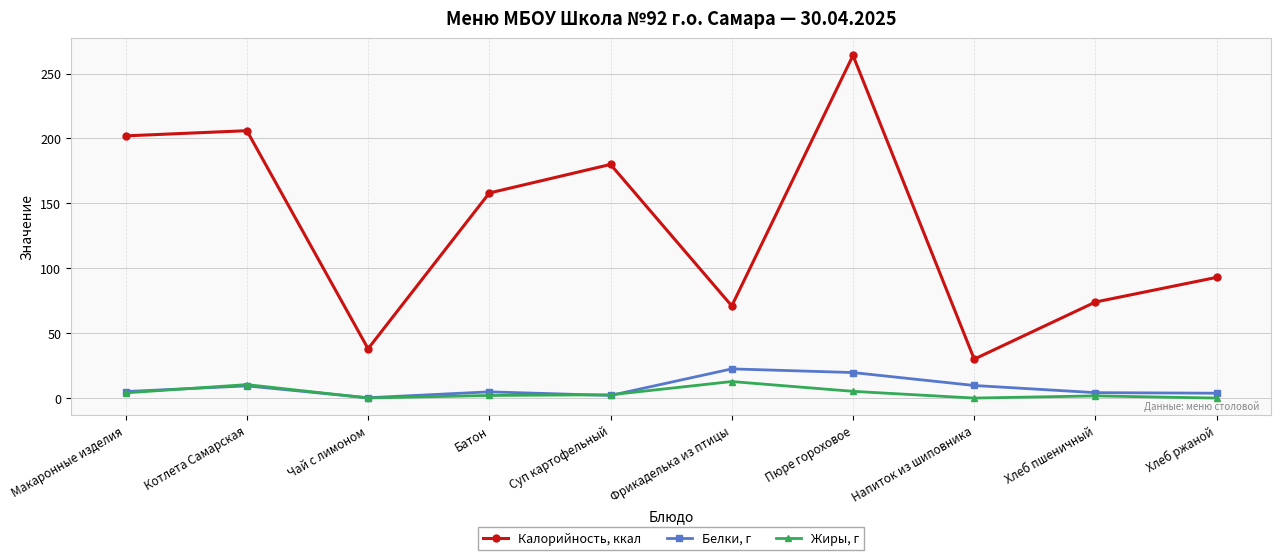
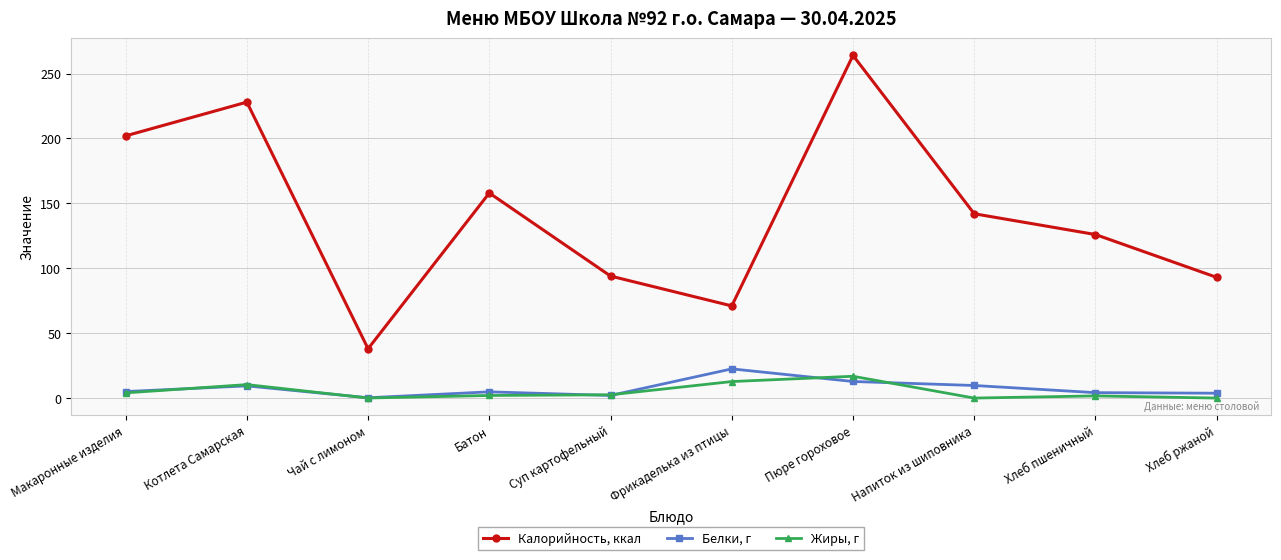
Калорийность, ккал, Котлета Самарская: 206 -> 228
Калорийность, ккал, Суп картофельный: 180 -> 94
Белки, г, Пюре гороховое: 20 -> 13
Жиры, г, Пюре гороховое: 5 -> 17
Калорийность, ккал, Напиток из шиповника: 30 -> 142
Калорийность, ккал, Хлеб пшеничный: 74 -> 126
